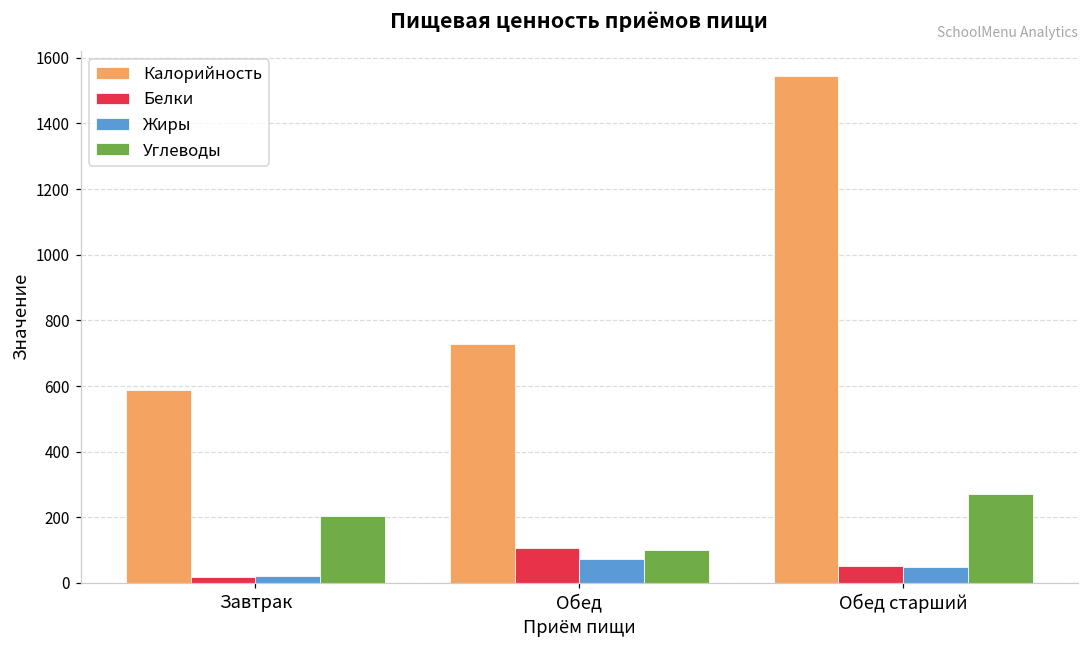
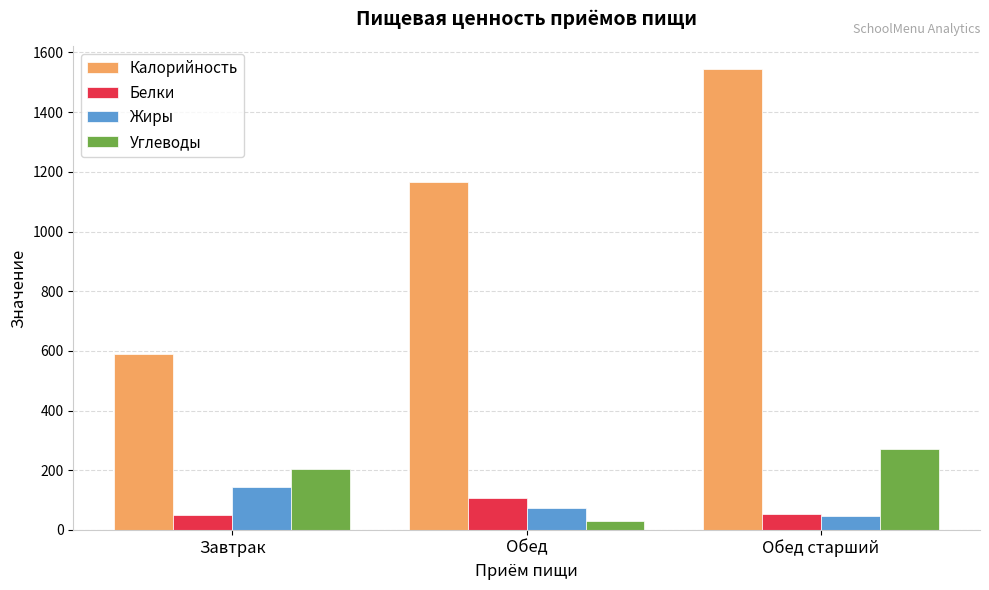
Белки, Завтрак: 20 -> 50
Жиры, Завтрак: 20 -> 140
Калорийность, Обед: 730 -> 1170
Углеводы, Обед: 100 -> 30
